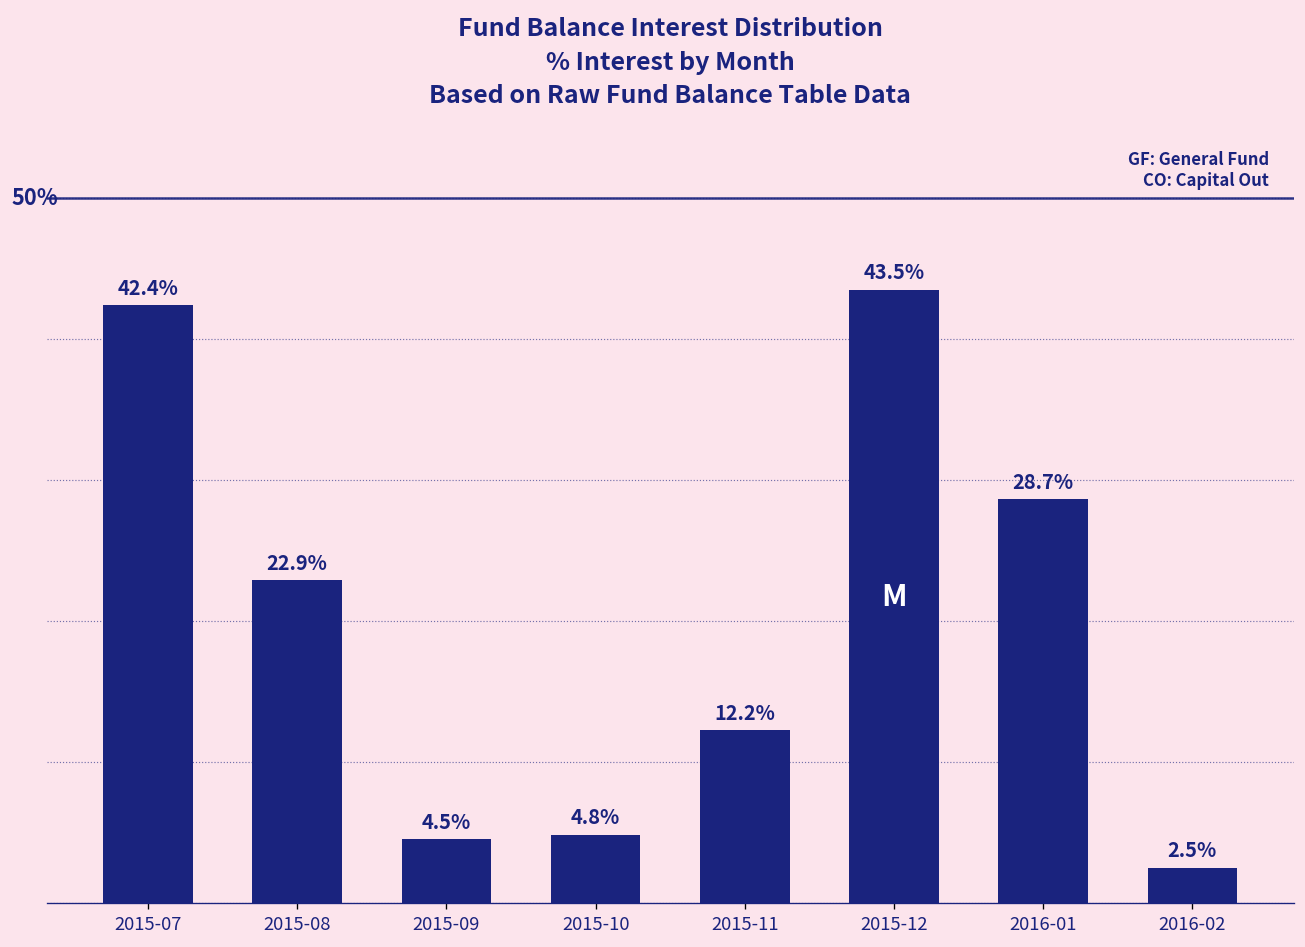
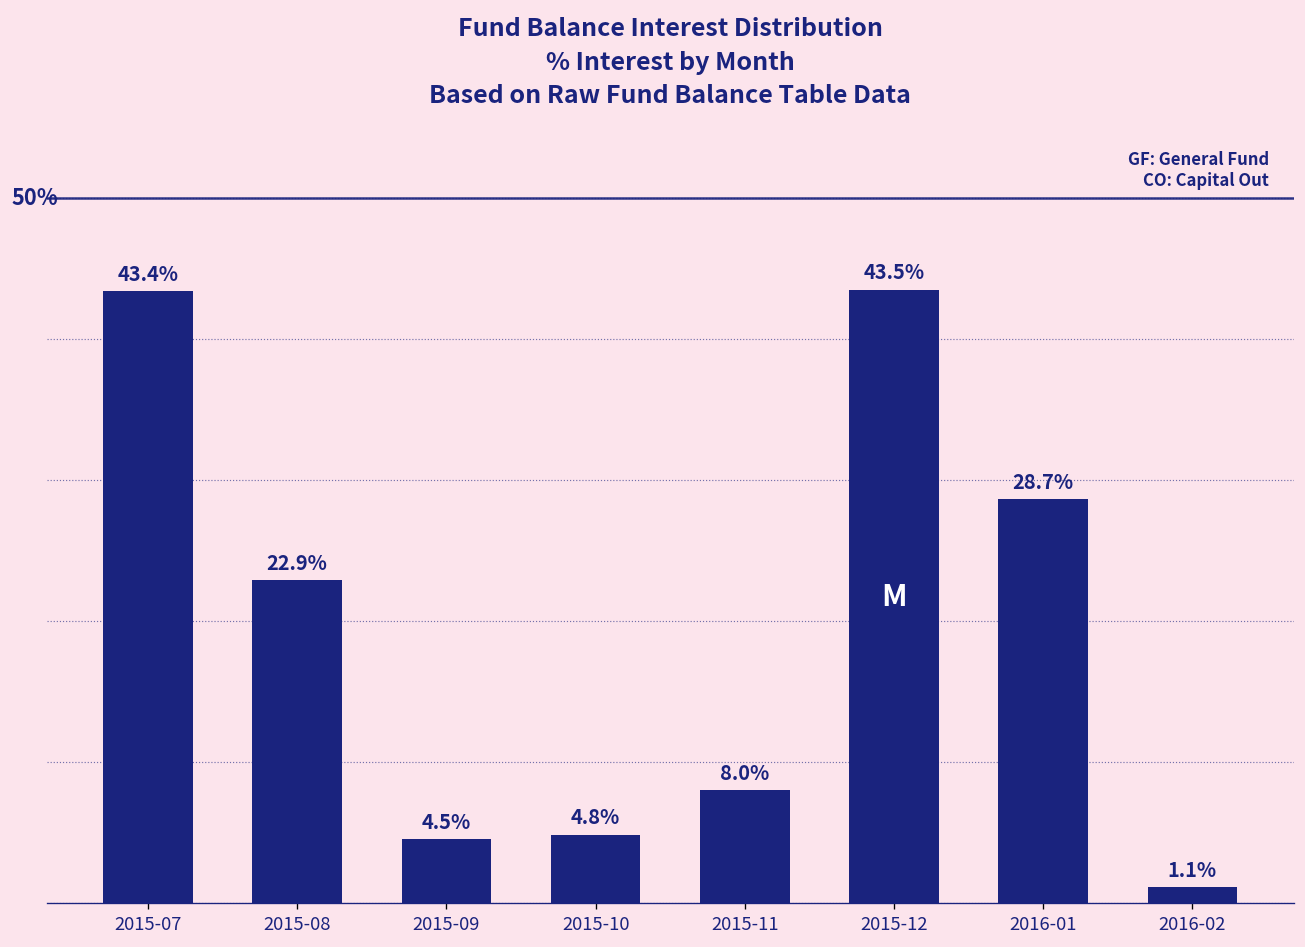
2015-07: 42.4% -> 43.4%
2015-11: 12.2% -> 8.0%
2016-02: 2.5% -> 1.1%
